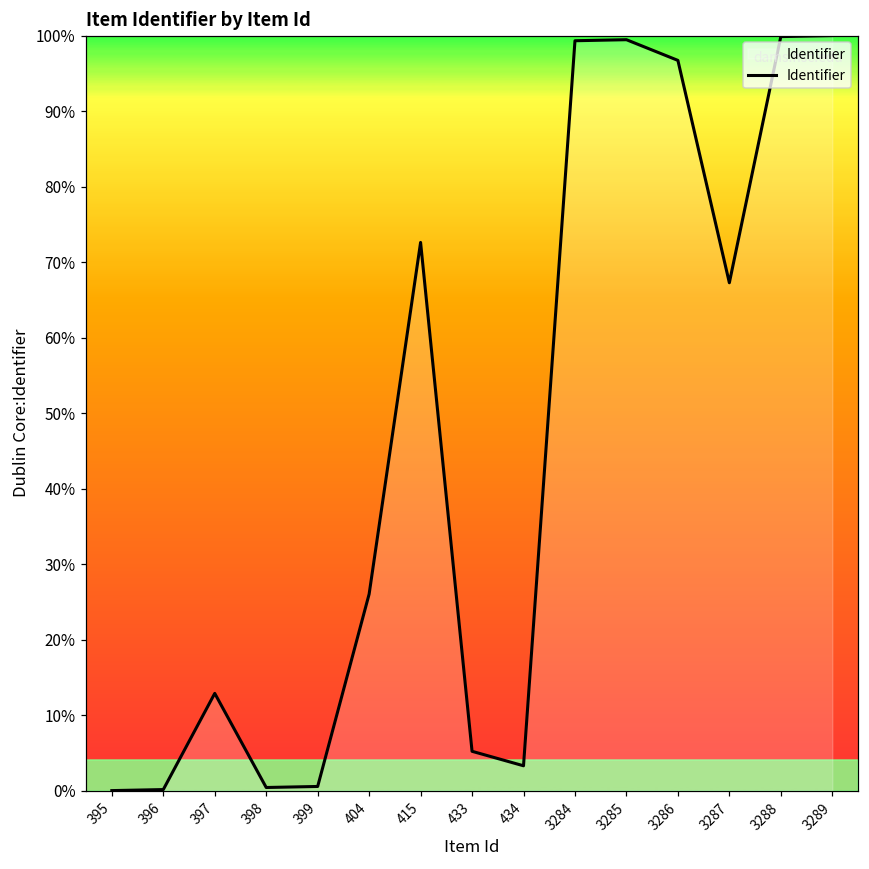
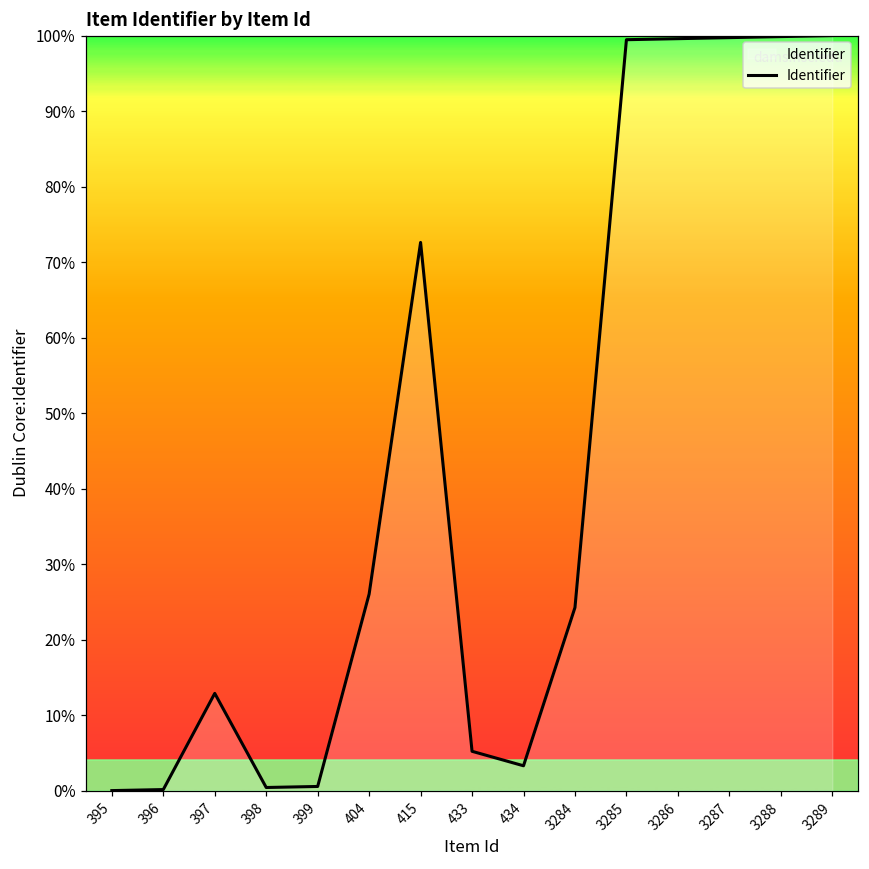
3284: 99% -> 24%
3286: 97% -> 100%
3287: 67% -> 100%
